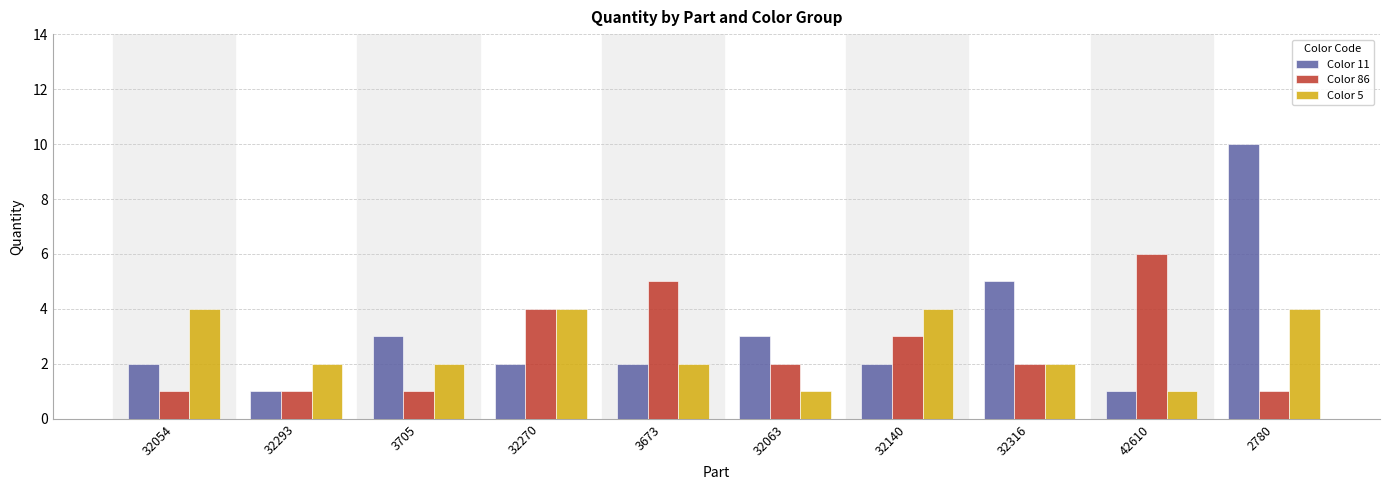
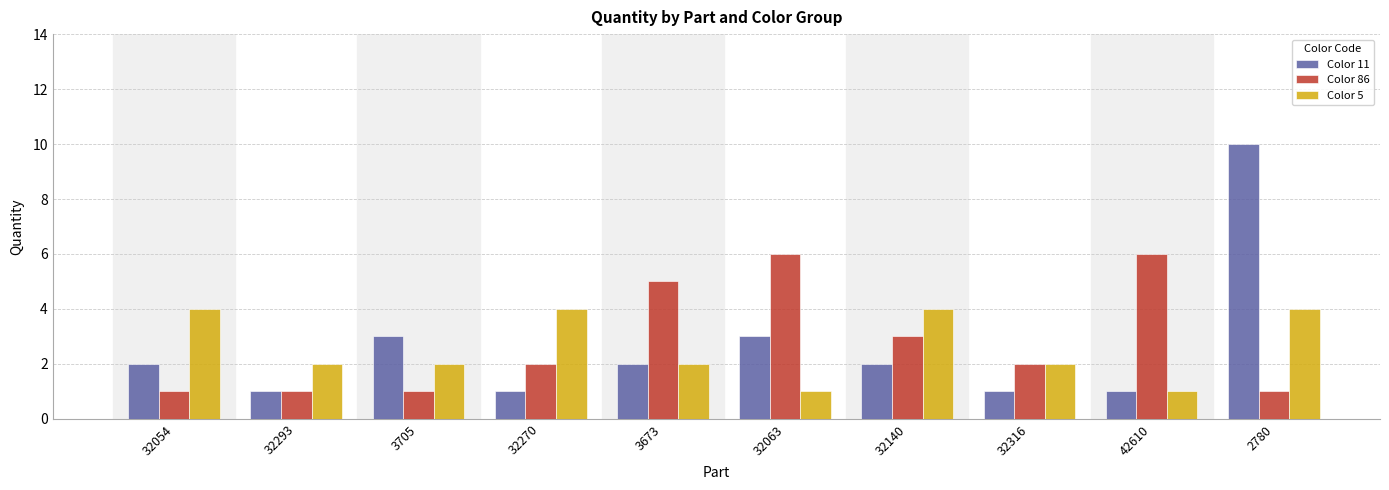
Color 11, 32270: 2 -> 1
Color 86, 32270: 4 -> 2
Color 86, 32063: 2 -> 6
Color 11, 32316: 5 -> 1
